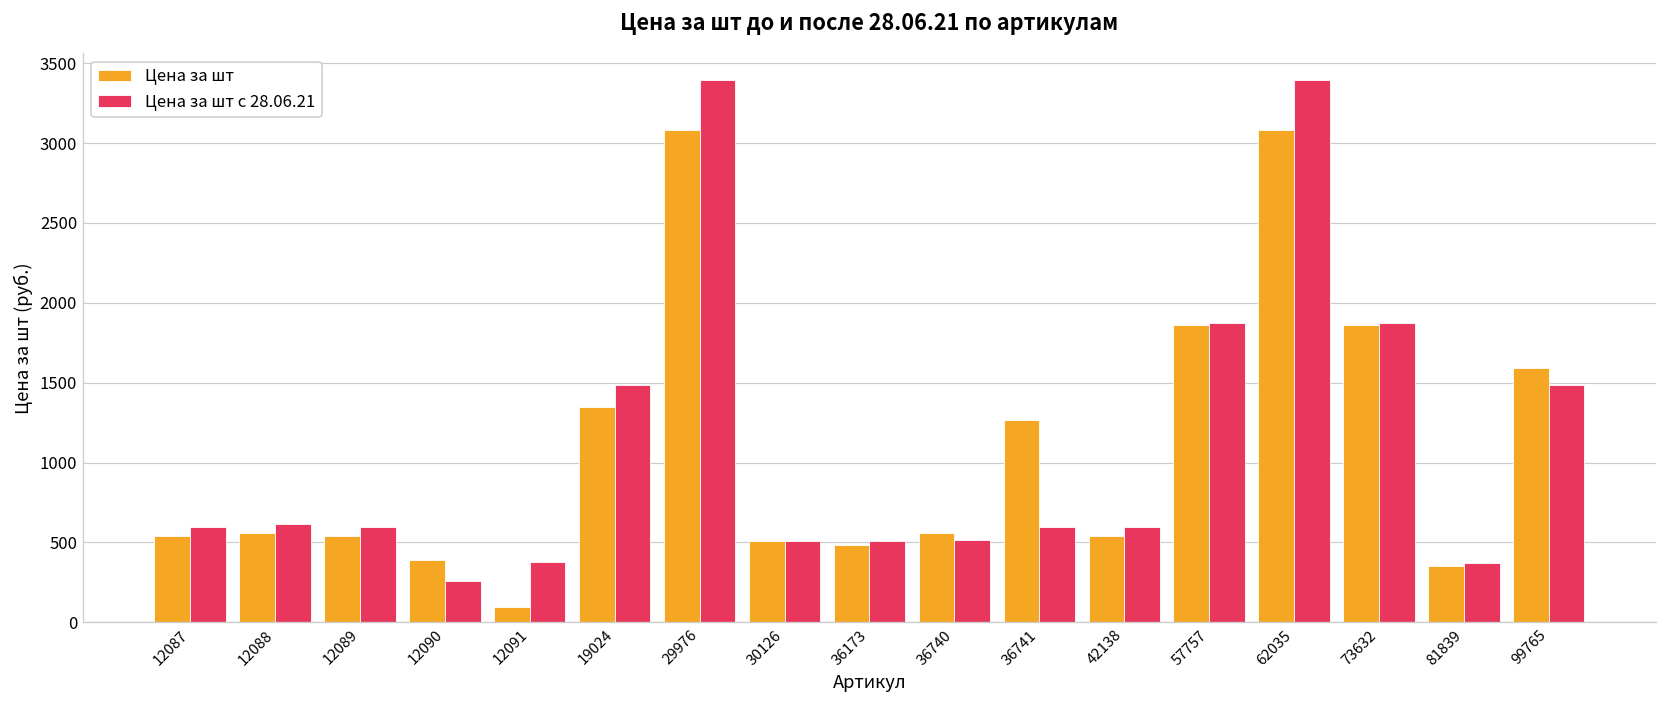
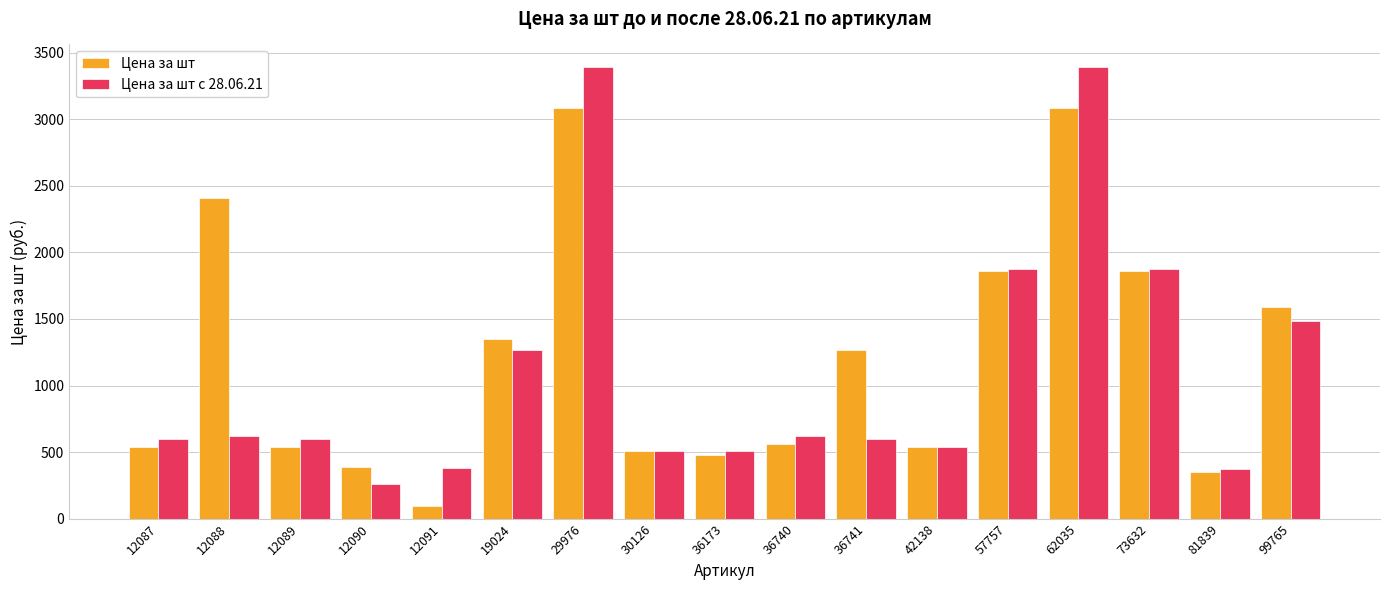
Цена за шт, 12088: 560 -> 2410
Цена за шт с 28.06.21, 19024: 1480 -> 1270
Цена за шт с 28.06.21, 36740: 510 -> 620
Цена за шт с 28.06.21, 42138: 600 -> 530
